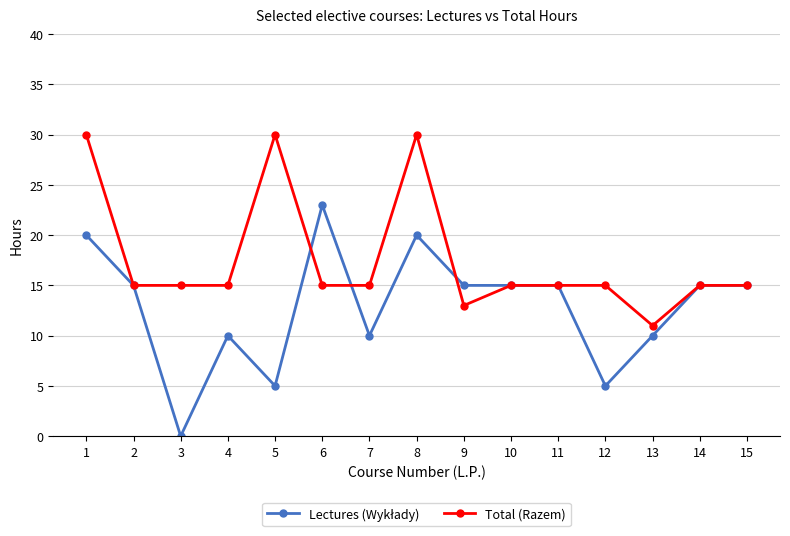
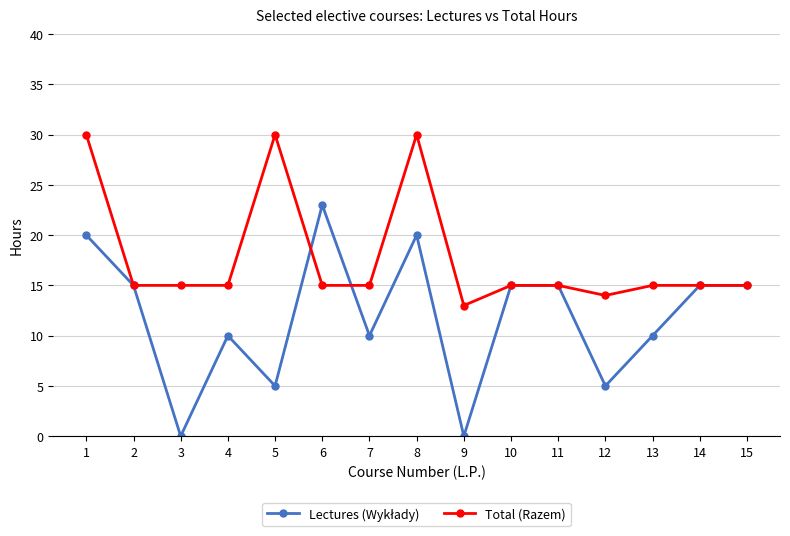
Lectures (Wykłady), 9: 15 -> 0
Total (Razem), 12: 15 -> 14
Total (Razem), 13: 11 -> 15
